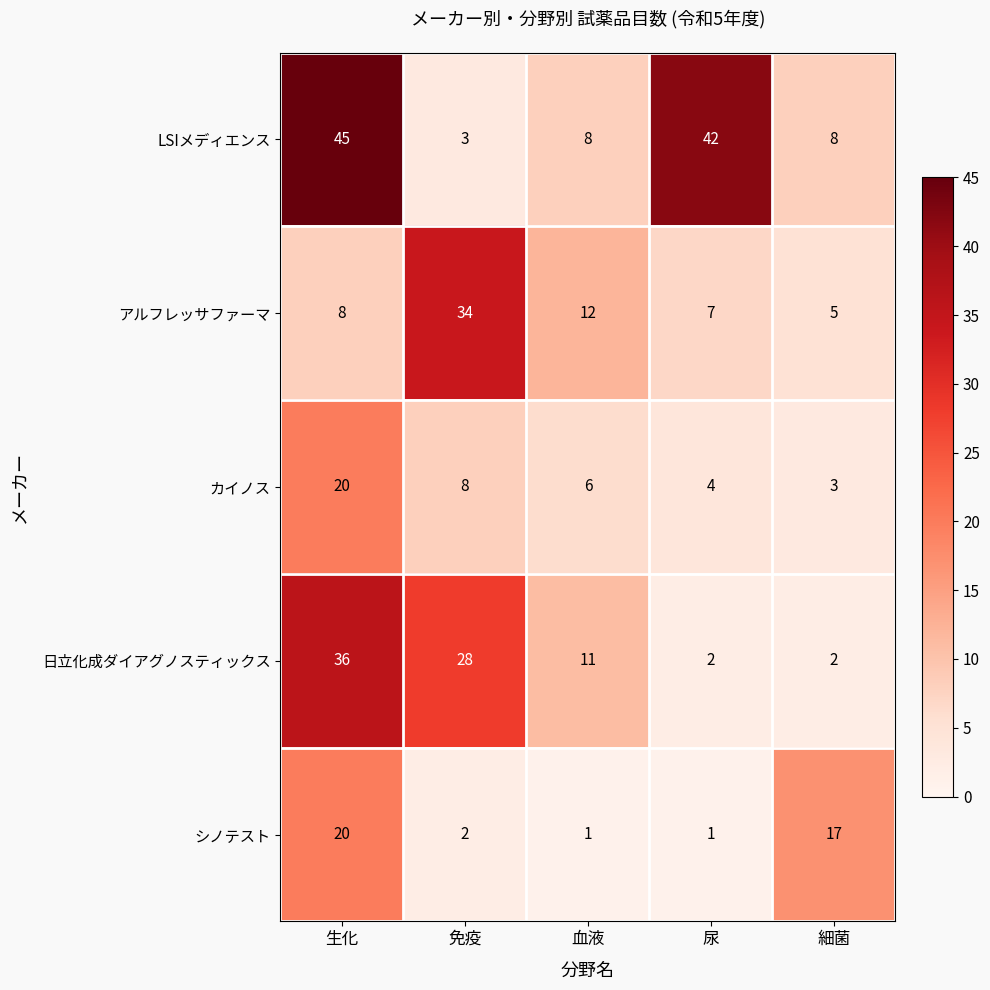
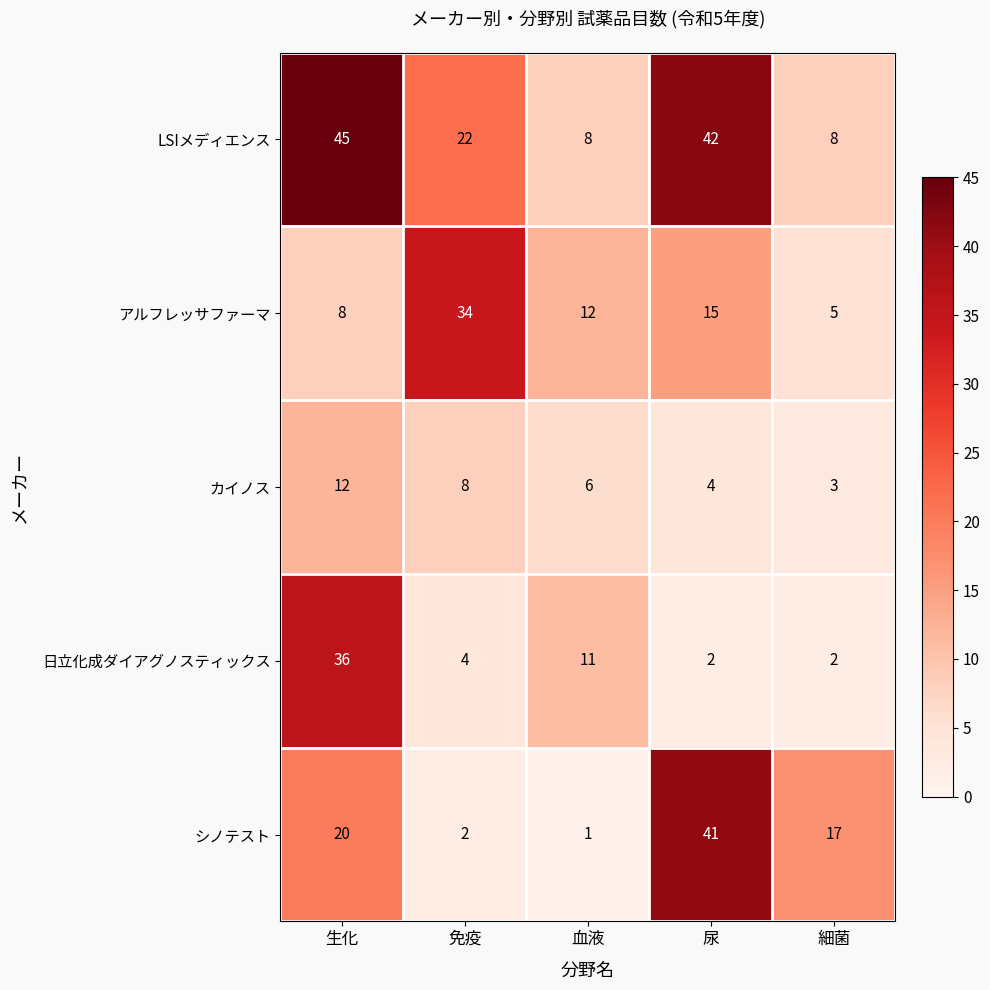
LSIメディエンス, 免疫: 3 -> 22
アルフレッサファーマ, 尿: 7 -> 15
カイノス, 生化: 20 -> 12
日立化成ダイアグノスティックス, 免疫: 28 -> 4
シノテスト, 尿: 1 -> 41
